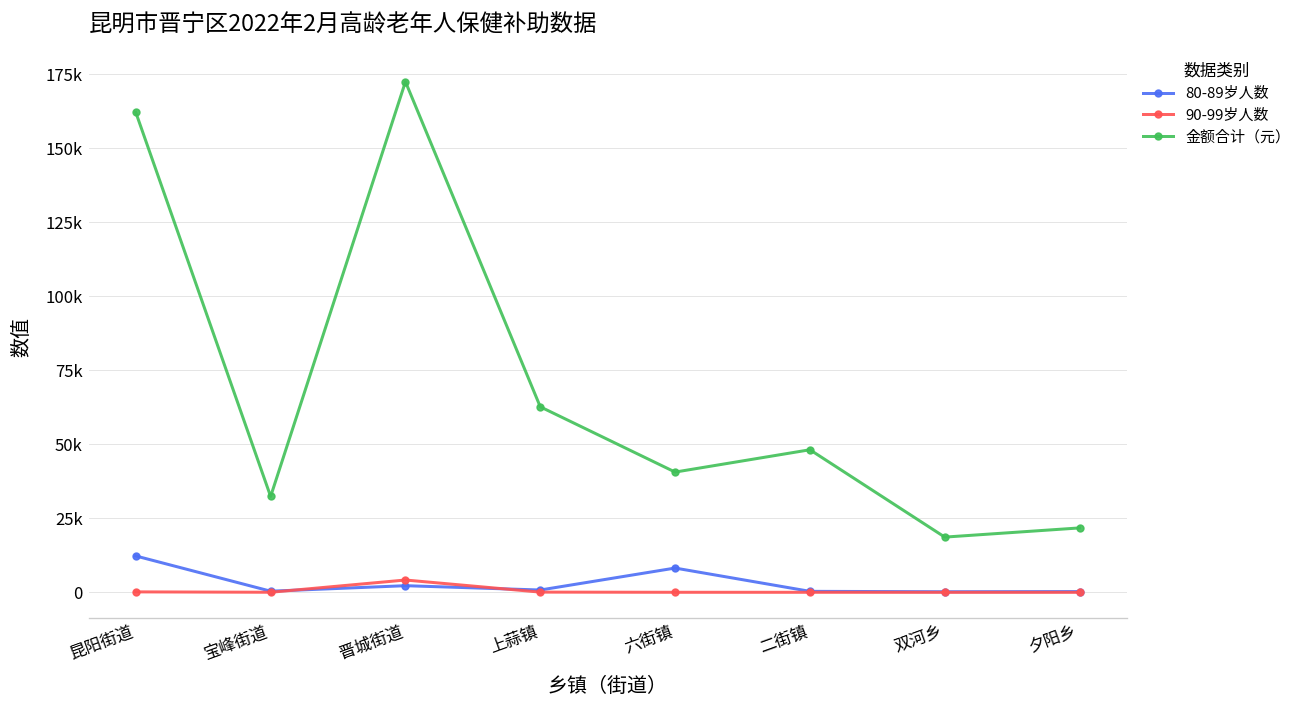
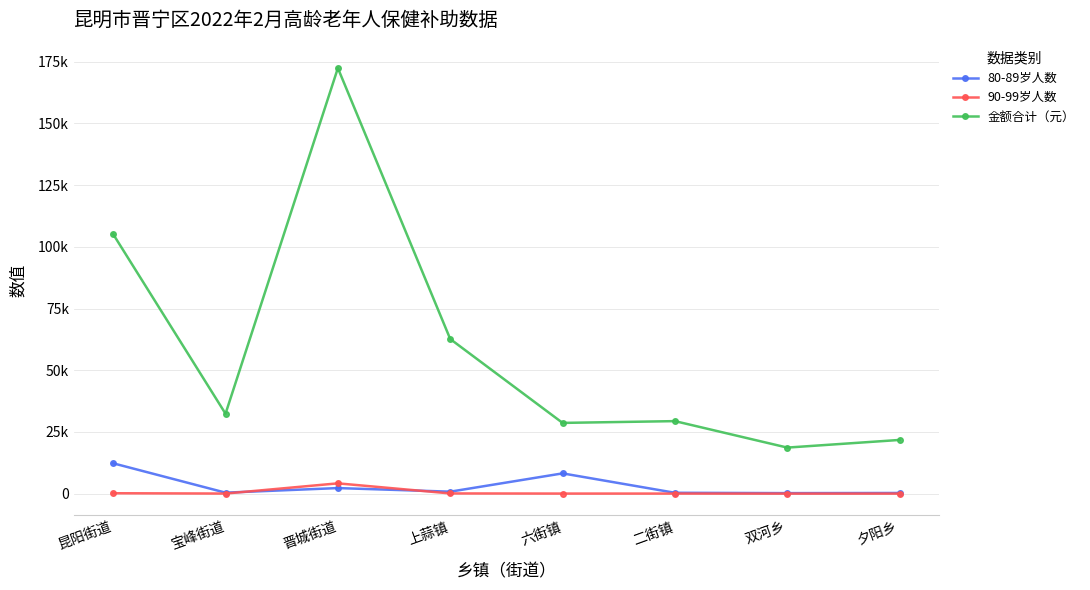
金额合计（元）, 昆阳街道: 162000 -> 105000
金额合计（元）, 六街镇: 41000 -> 29000
金额合计（元）, 二街镇: 48000 -> 29000
